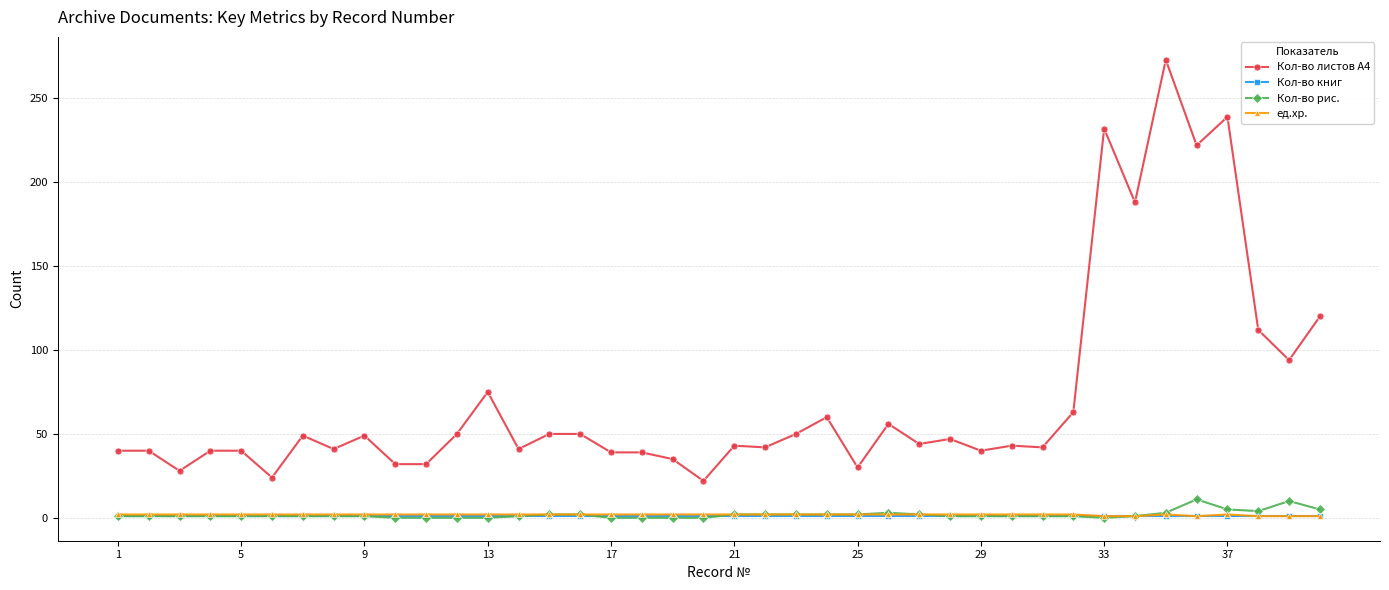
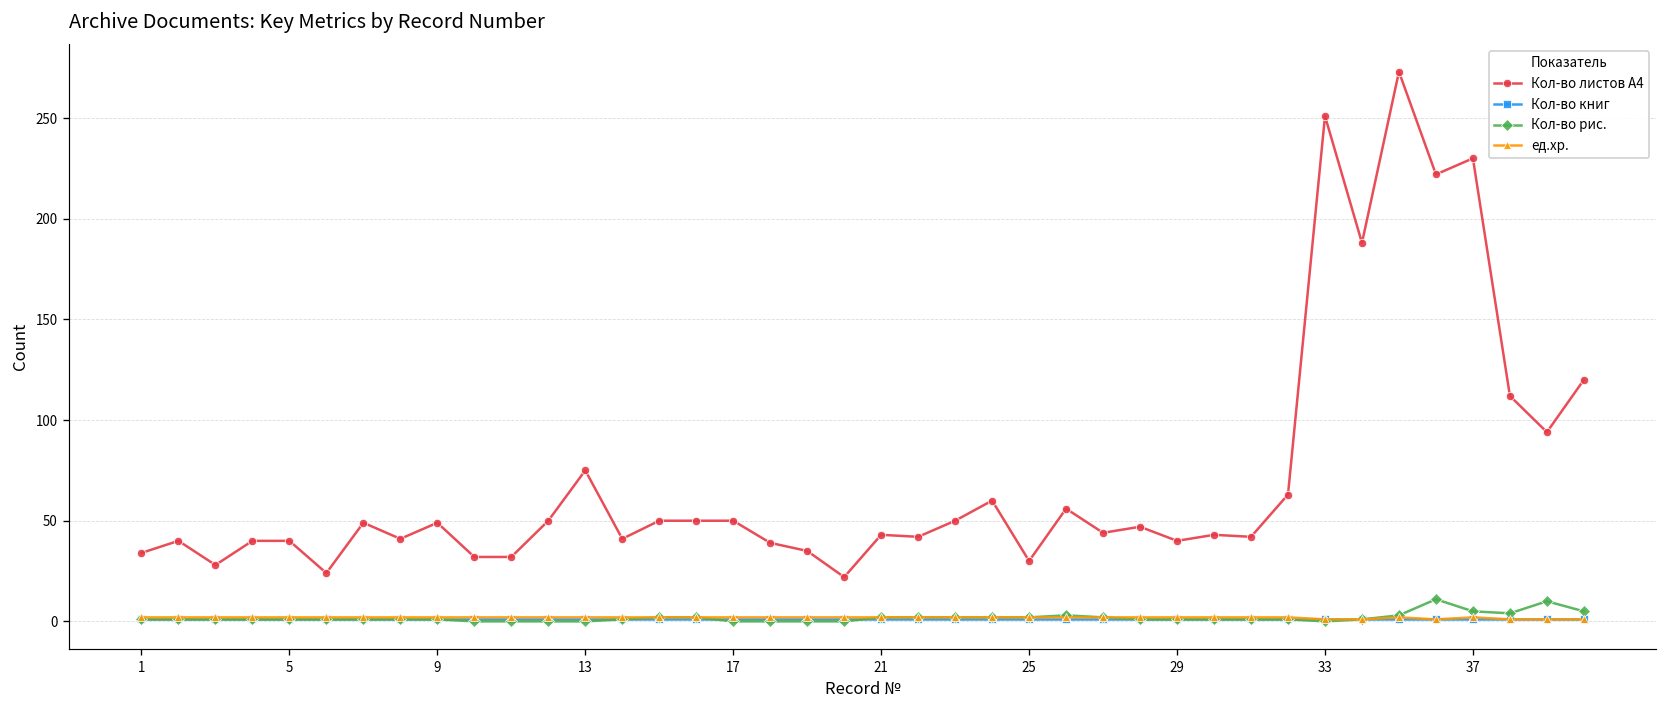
Кол-во листов А4, 1: 40 -> 34
Кол-во листов А4, 17: 39 -> 50
Кол-во листов А4, 33: 232 -> 251
Кол-во листов А4, 37: 239 -> 230
